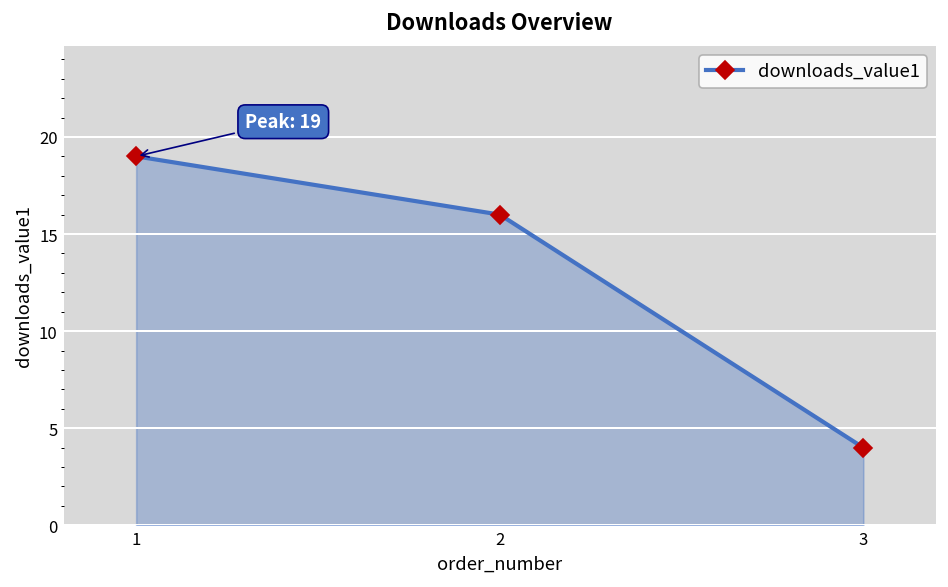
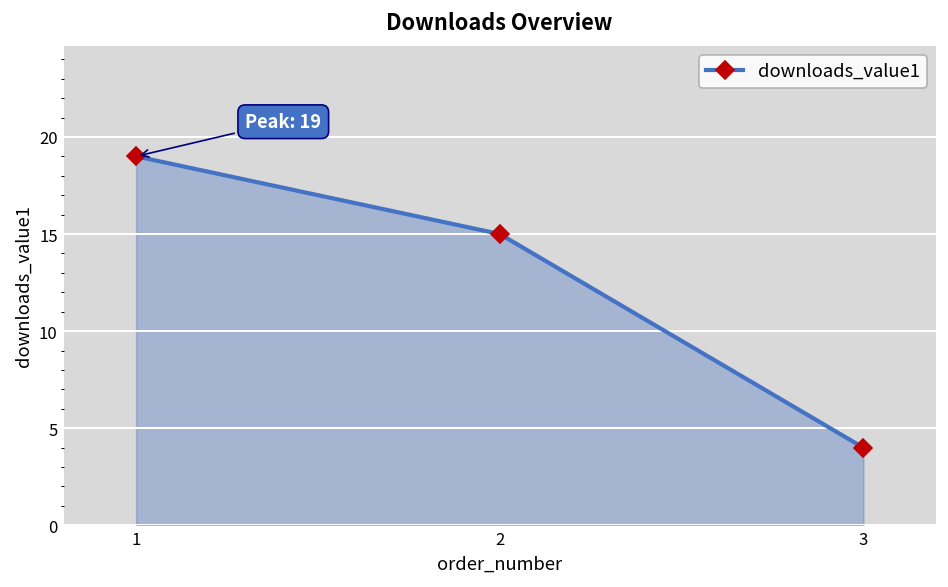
2: 16 -> 15
